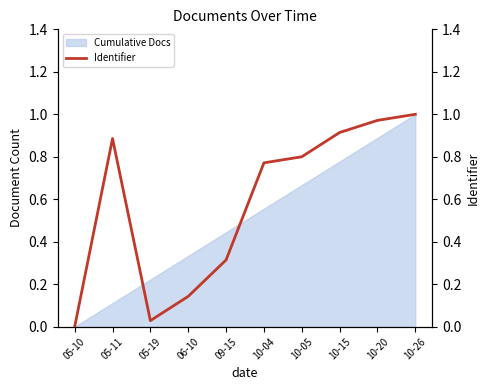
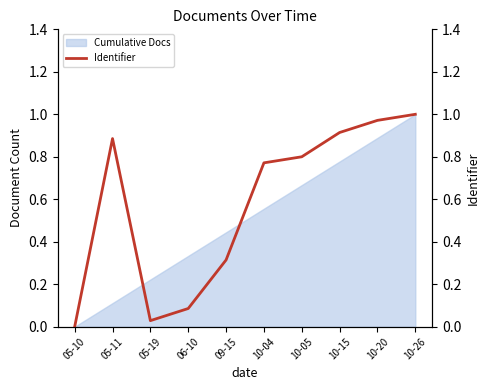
Identifier, 06-10: 0.14 -> 0.09
